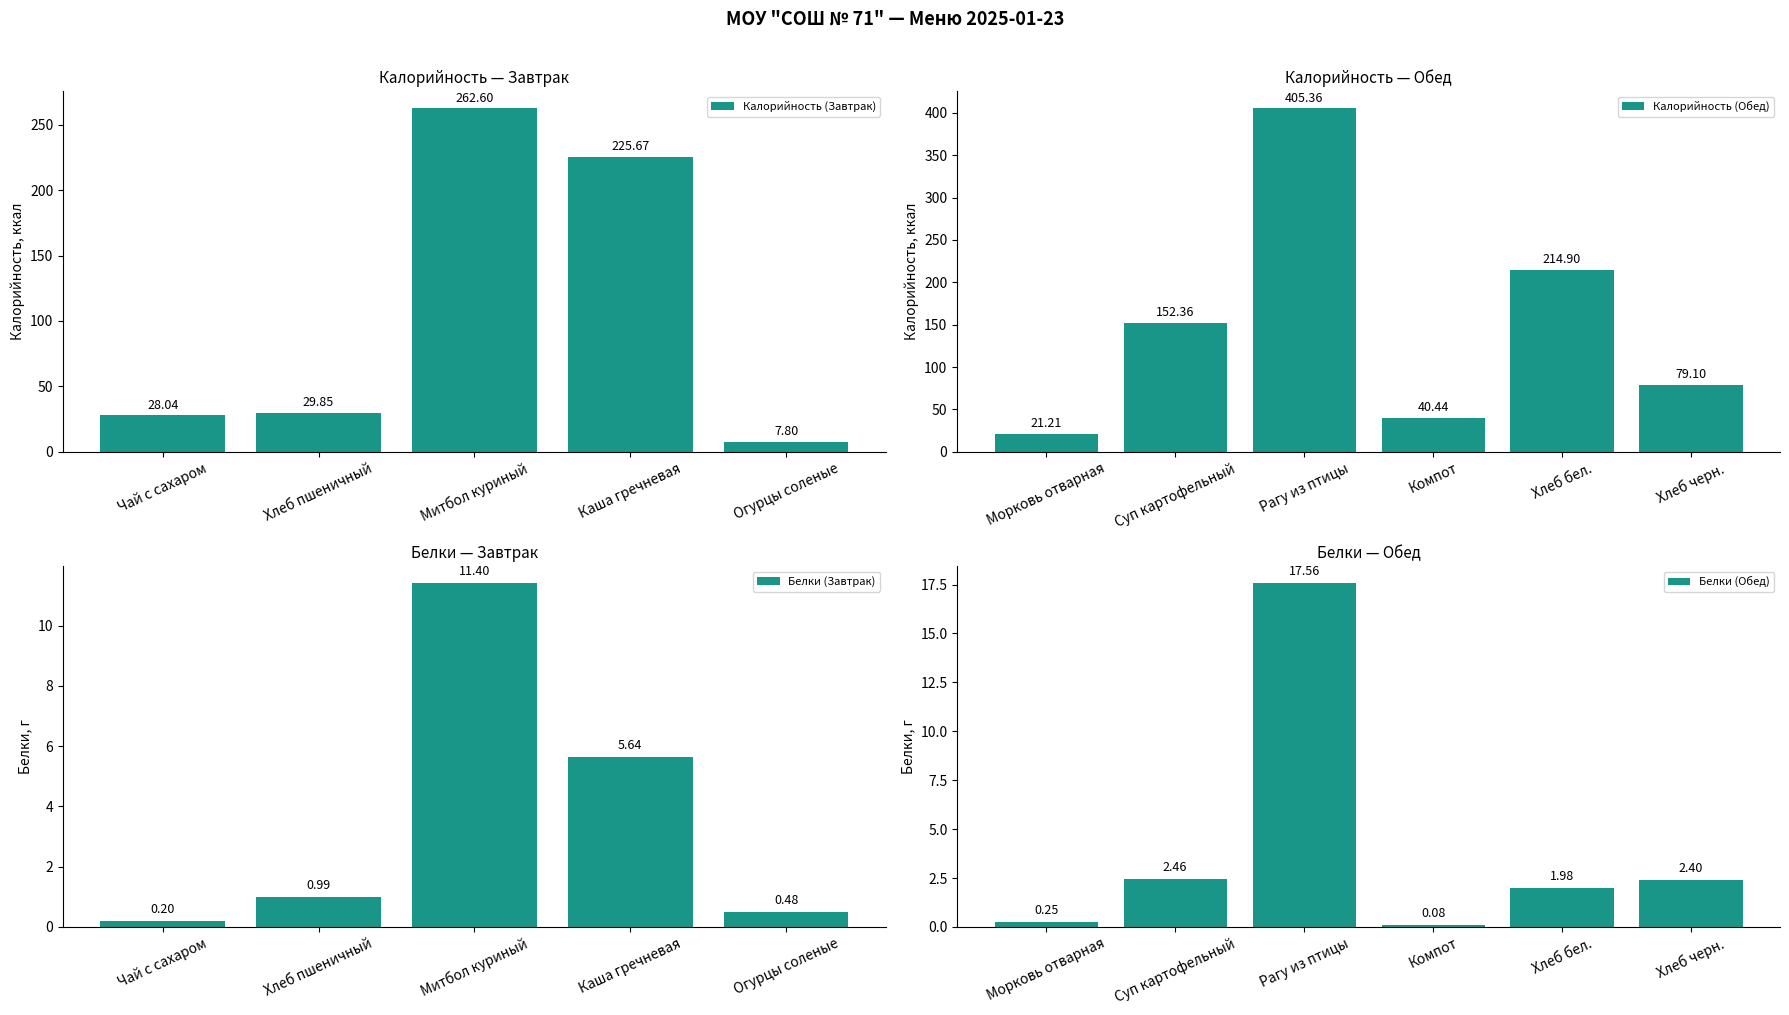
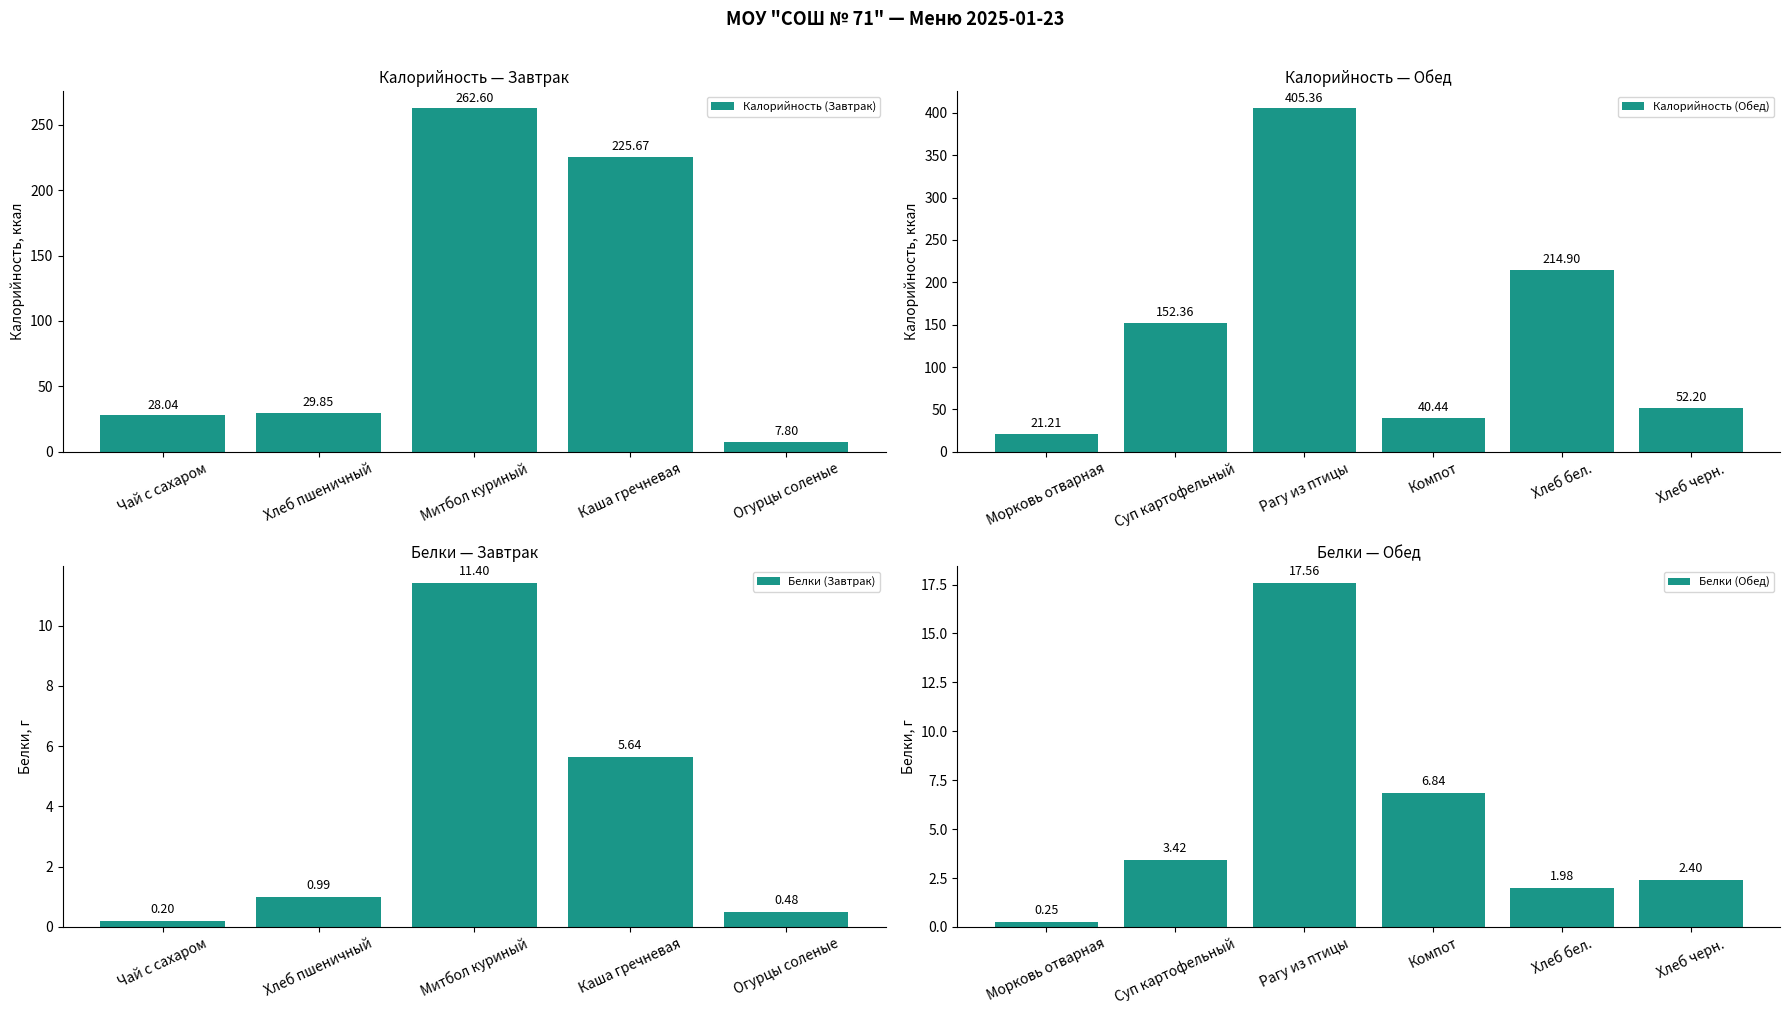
Калорийность — Обед, Хлеб черн.: 79.10 -> 52.20
Белки — Обед, Суп картофельный: 2.46 -> 3.42
Белки — Обед, Компот: 0.08 -> 6.84
